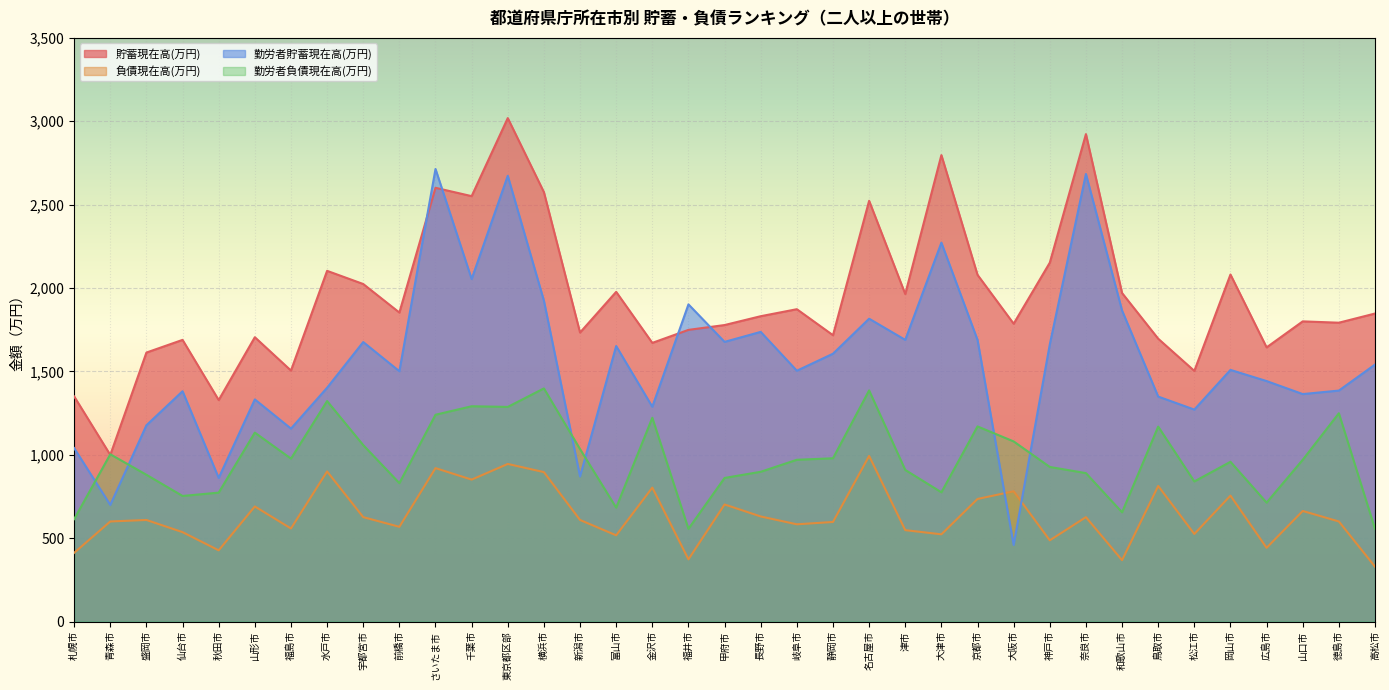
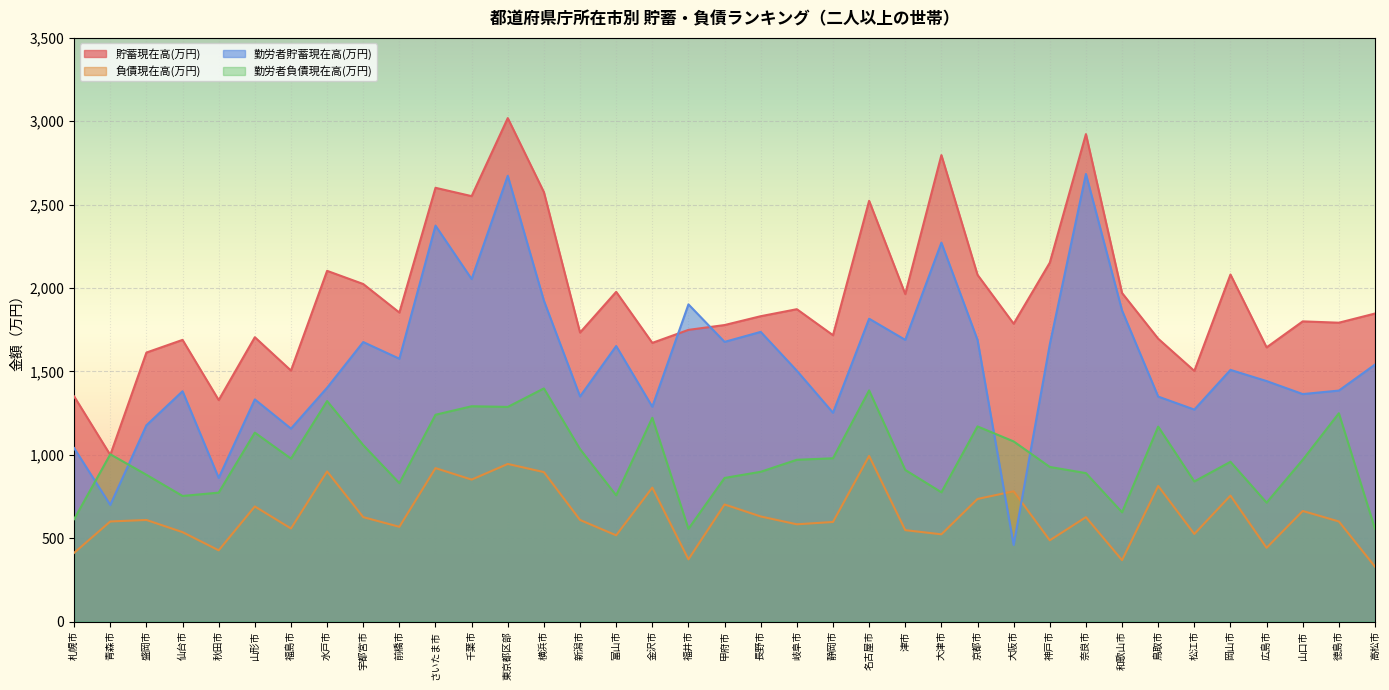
勤労者貯蓄現在高(万円), 前橋市: 1,500 -> 1,580
勤労者貯蓄現在高(万円), さいたま市: 2,710 -> 2,370
勤労者貯蓄現在高(万円), 新潟市: 870 -> 1,350
勤労者負債現在高(万円), 富山市: 680 -> 760
勤労者貯蓄現在高(万円), 静岡市: 1,610 -> 1,250
